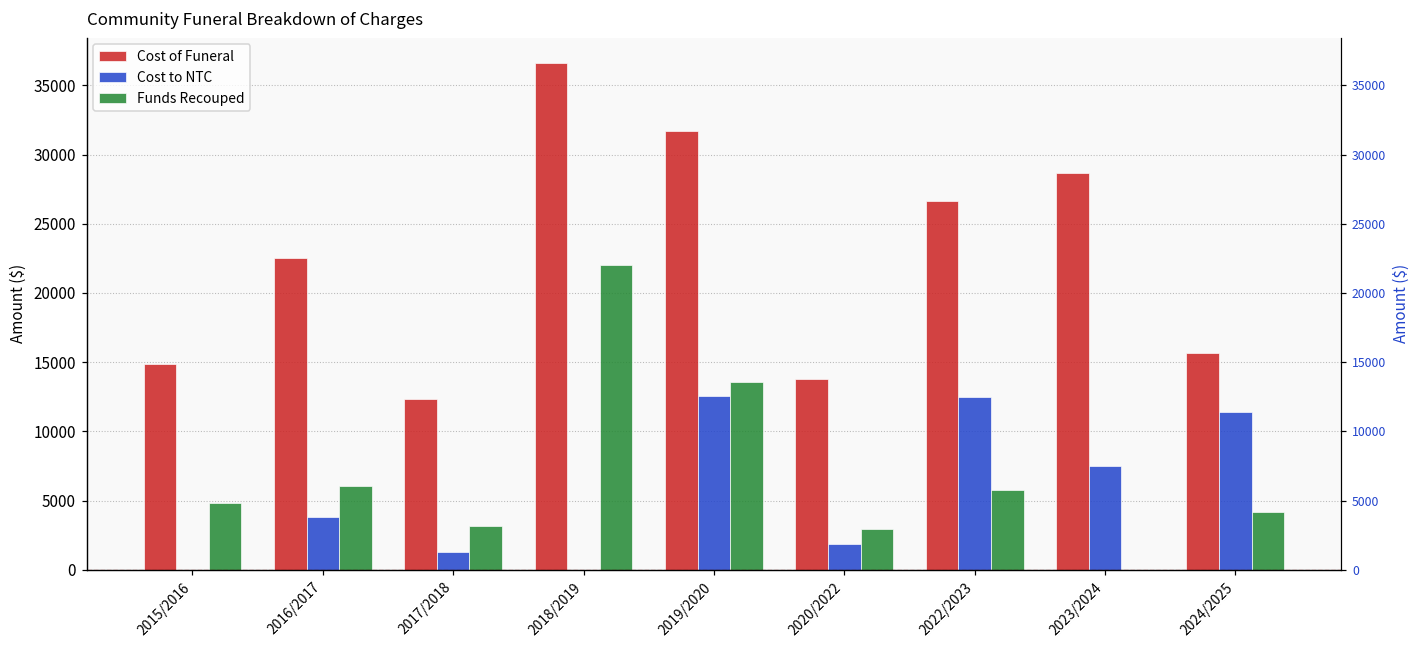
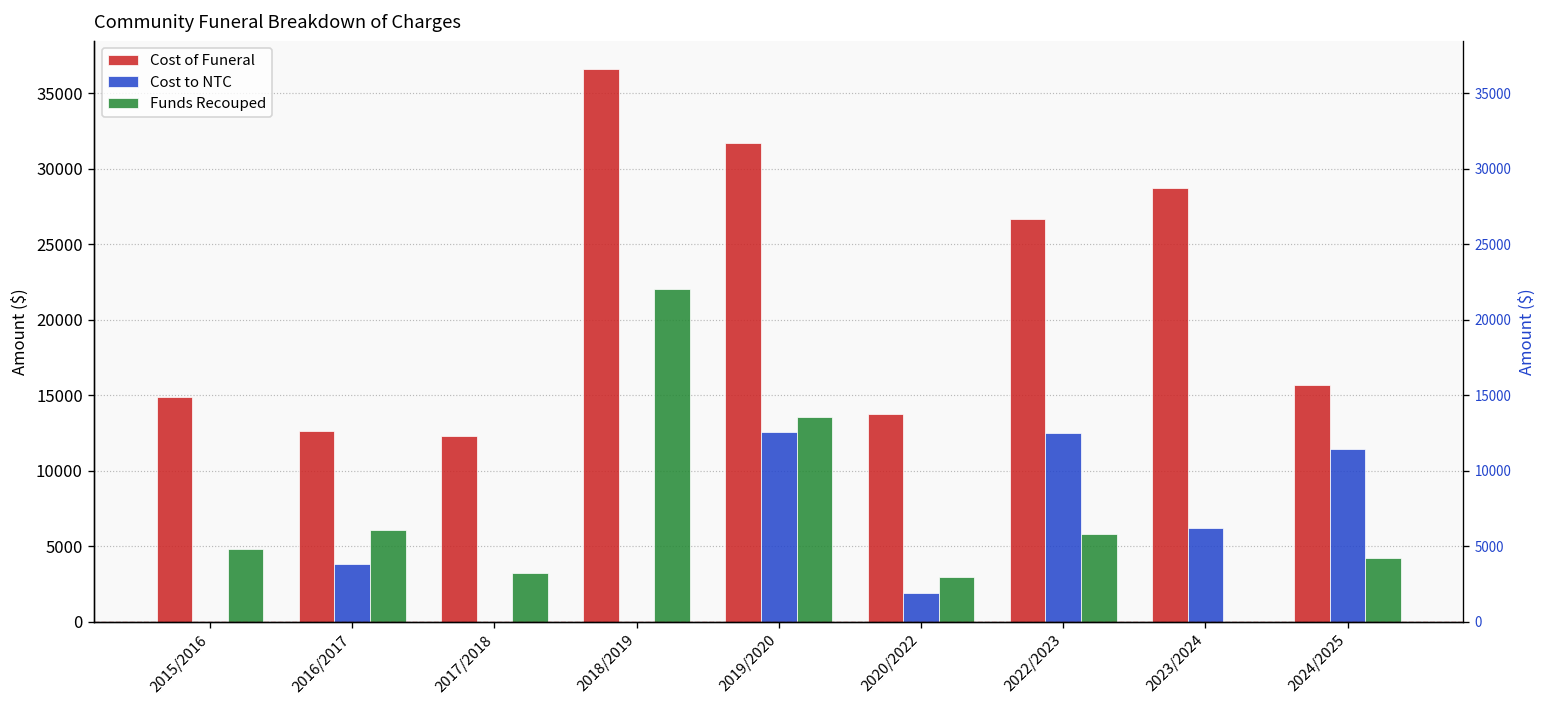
Cost of Funeral, 2016/2017: 22500 -> 12600
Cost to NTC, 2017/2018: 1300 -> 0
Cost to NTC, 2023/2024: 7500 -> 6200
